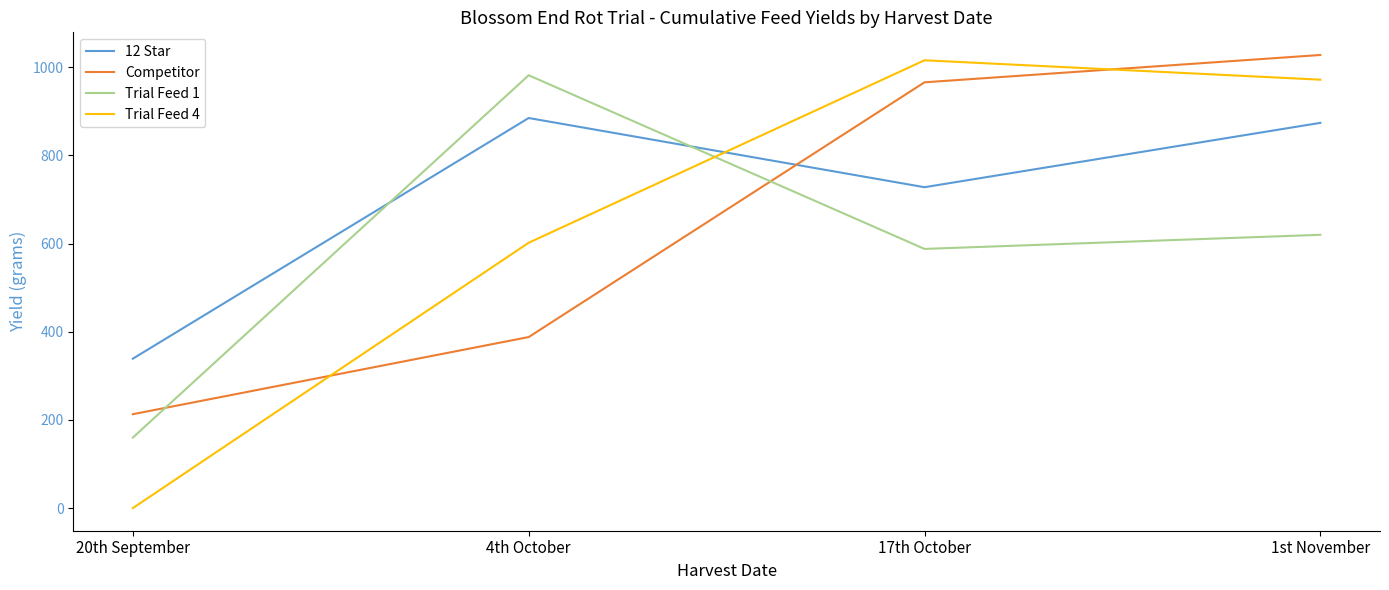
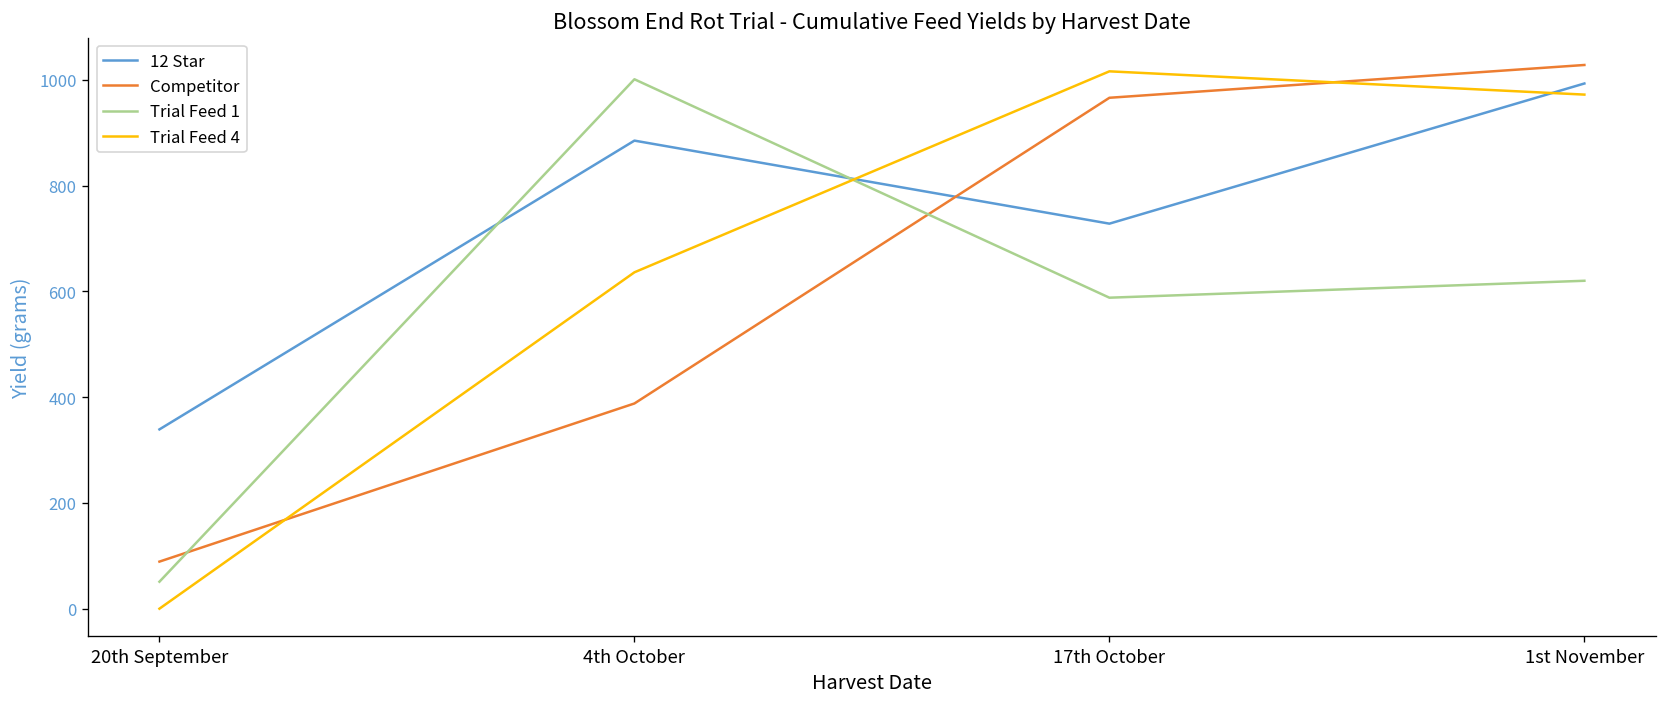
Competitor, 20th September: 210 -> 90
Trial Feed 1, 20th September: 160 -> 50
Trial Feed 1, 4th October: 980 -> 1000
Trial Feed 4, 4th October: 600 -> 640
12 Star, 1st November: 870 -> 990
